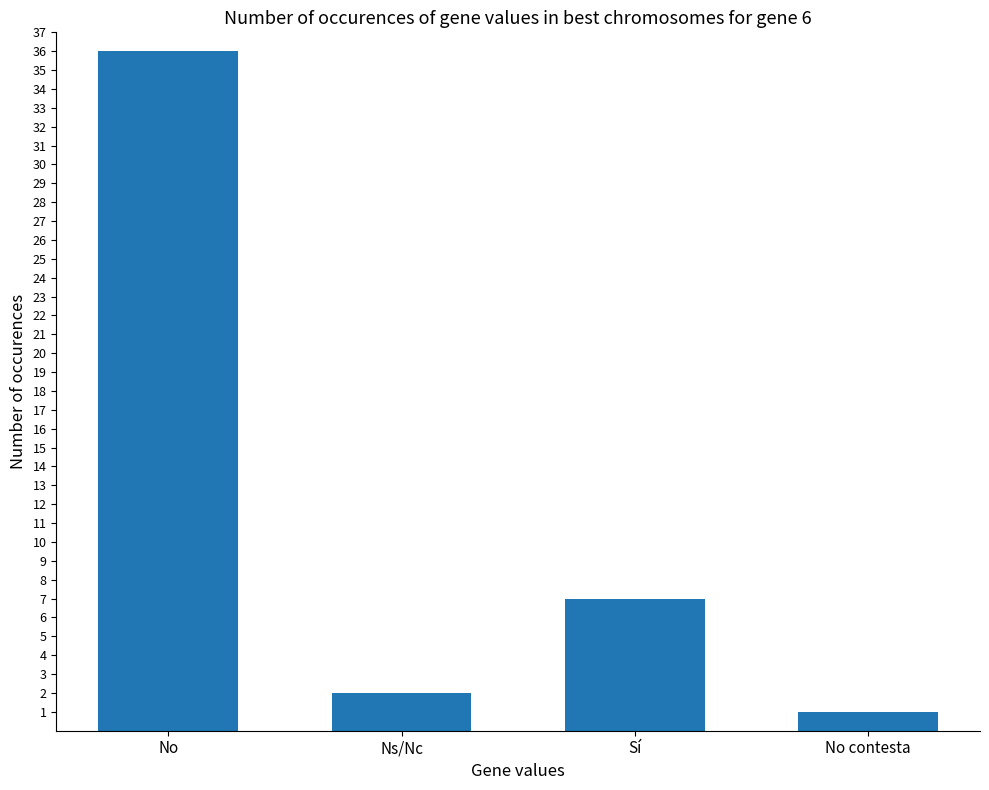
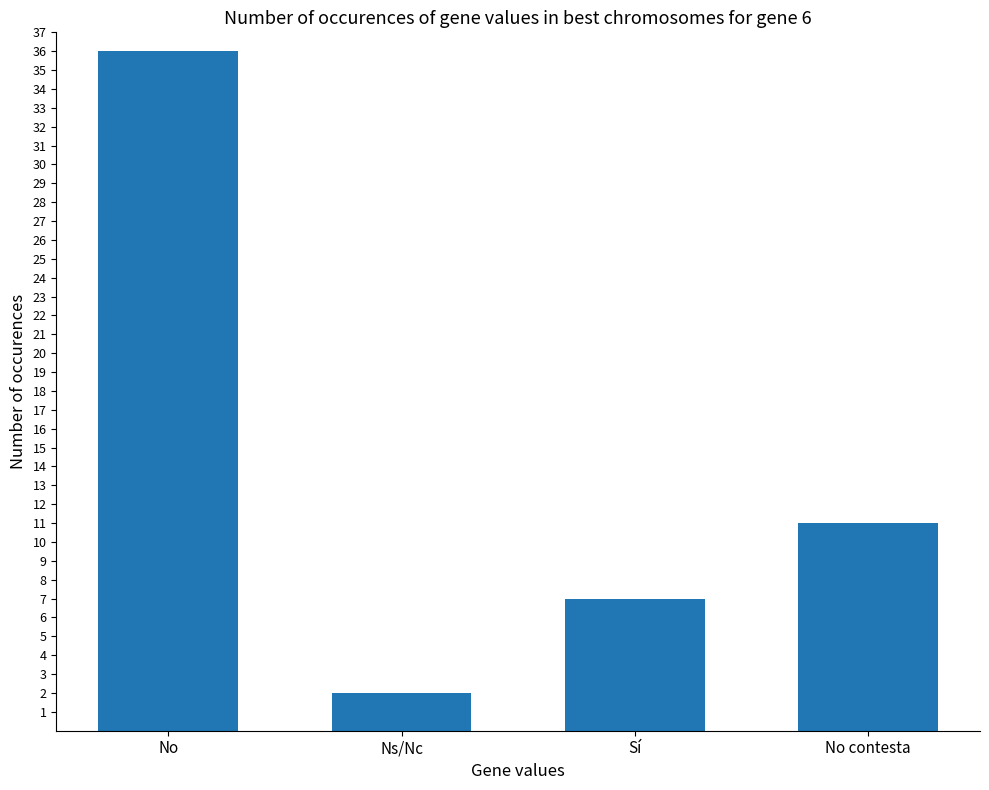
No contesta: 1 -> 11
